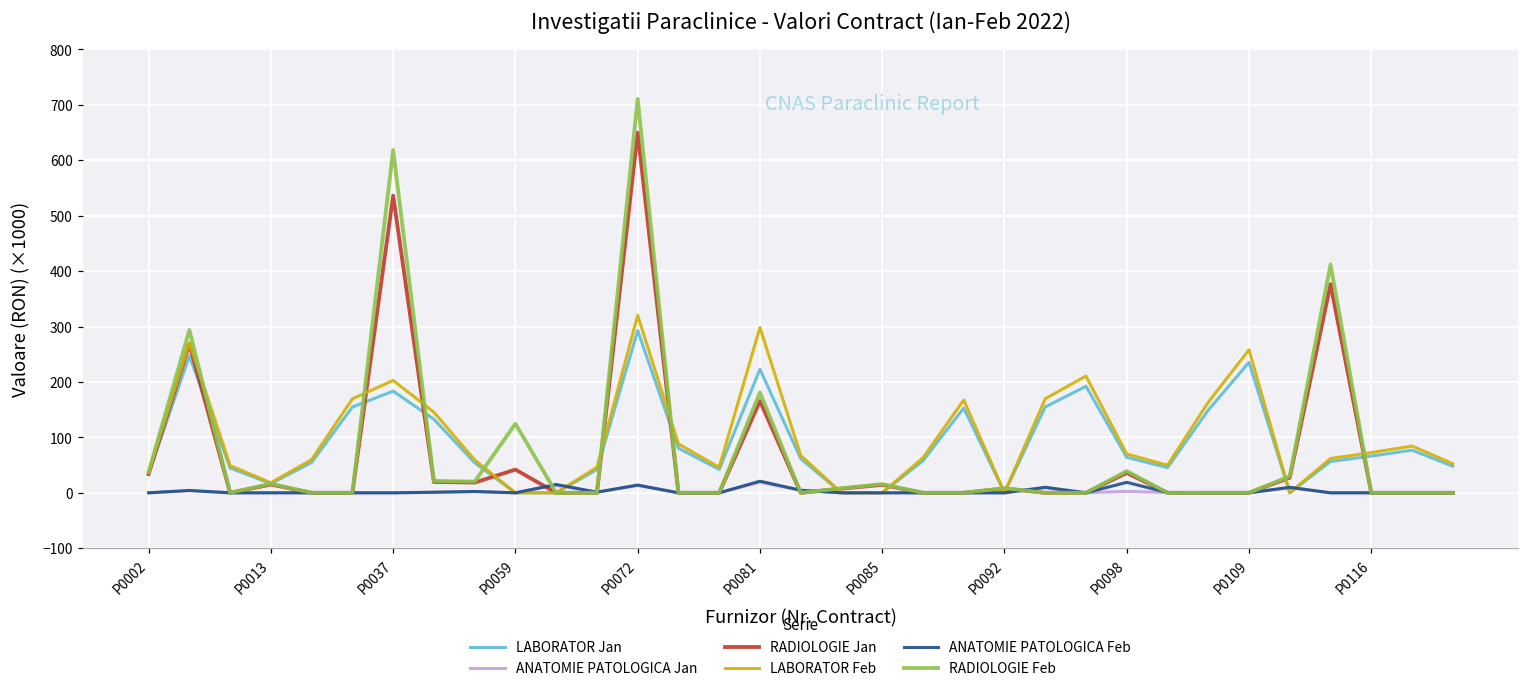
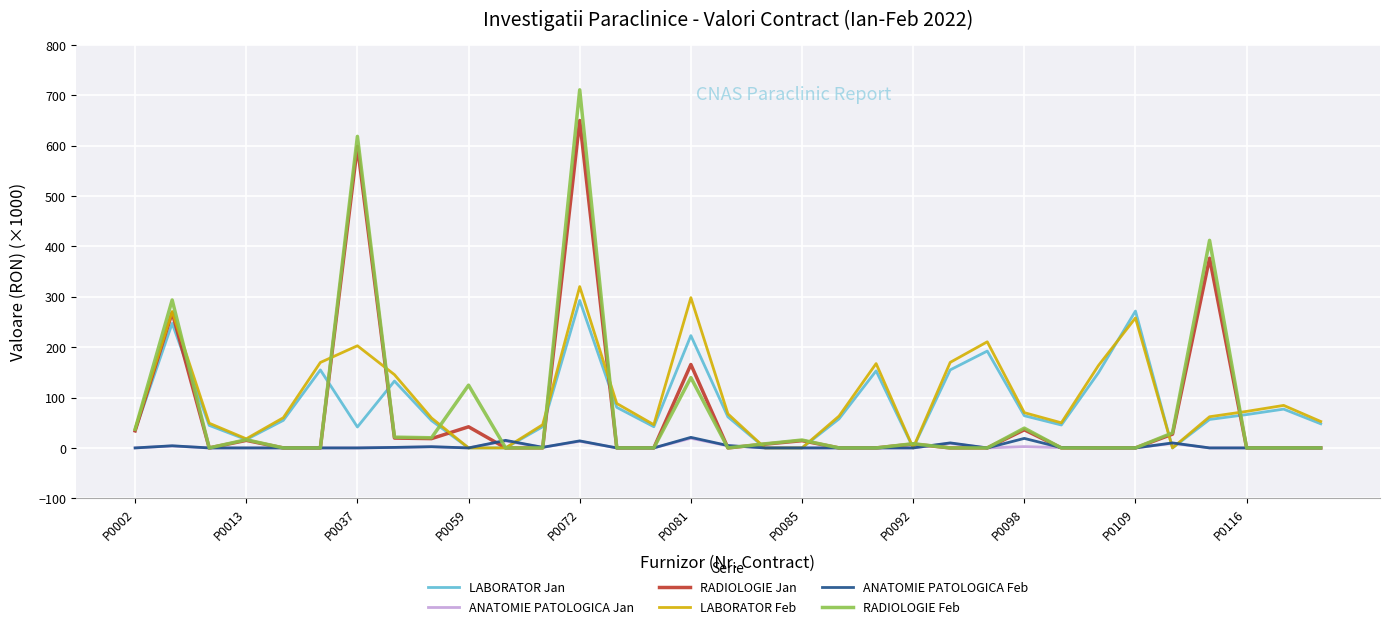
LABORATOR Jan, P0037: 180 -> 40
RADIOLOGIE Jan, P0037: 540 -> 600
RADIOLOGIE Feb, P0081: 180 -> 140
LABORATOR Jan, P0109: 240 -> 270
